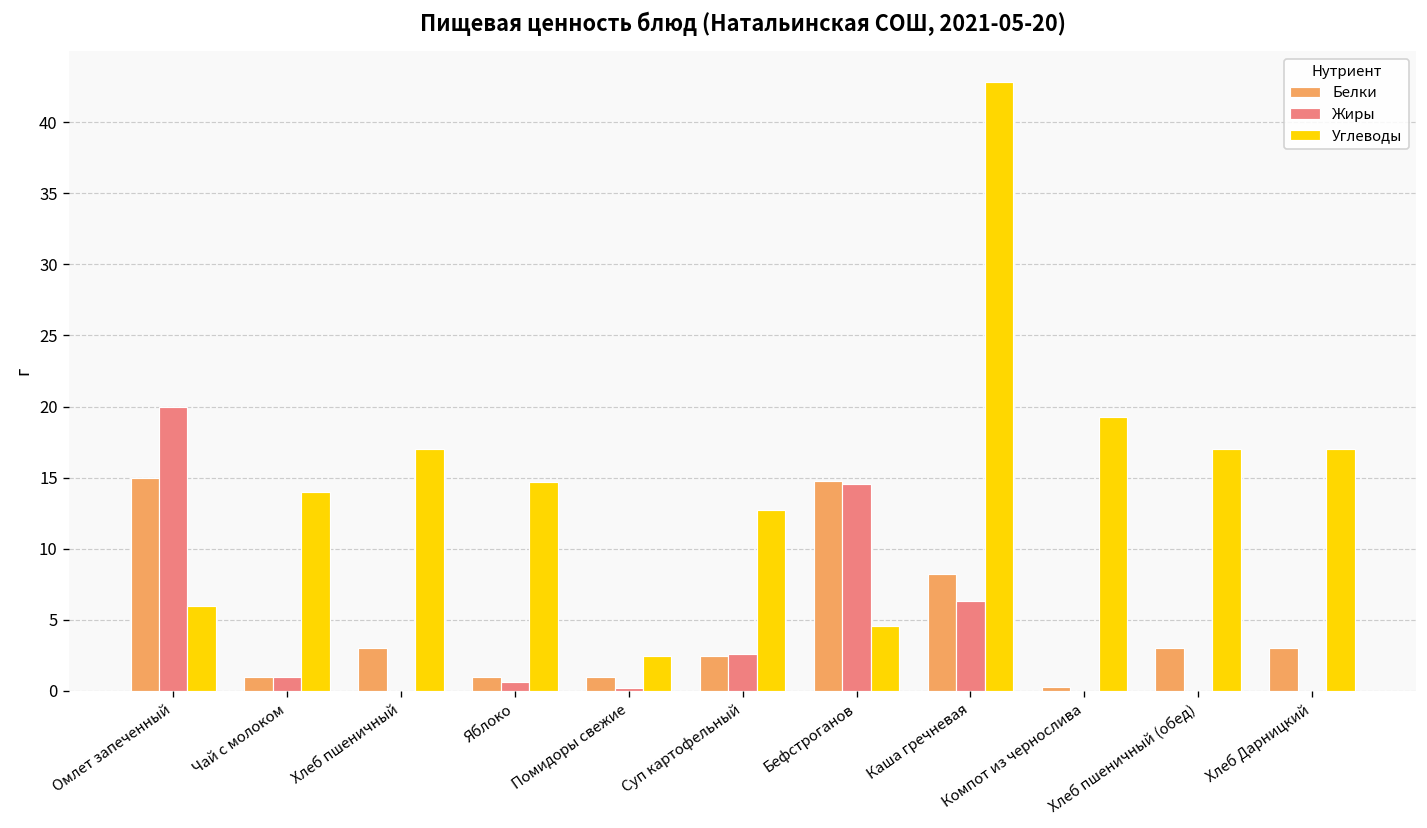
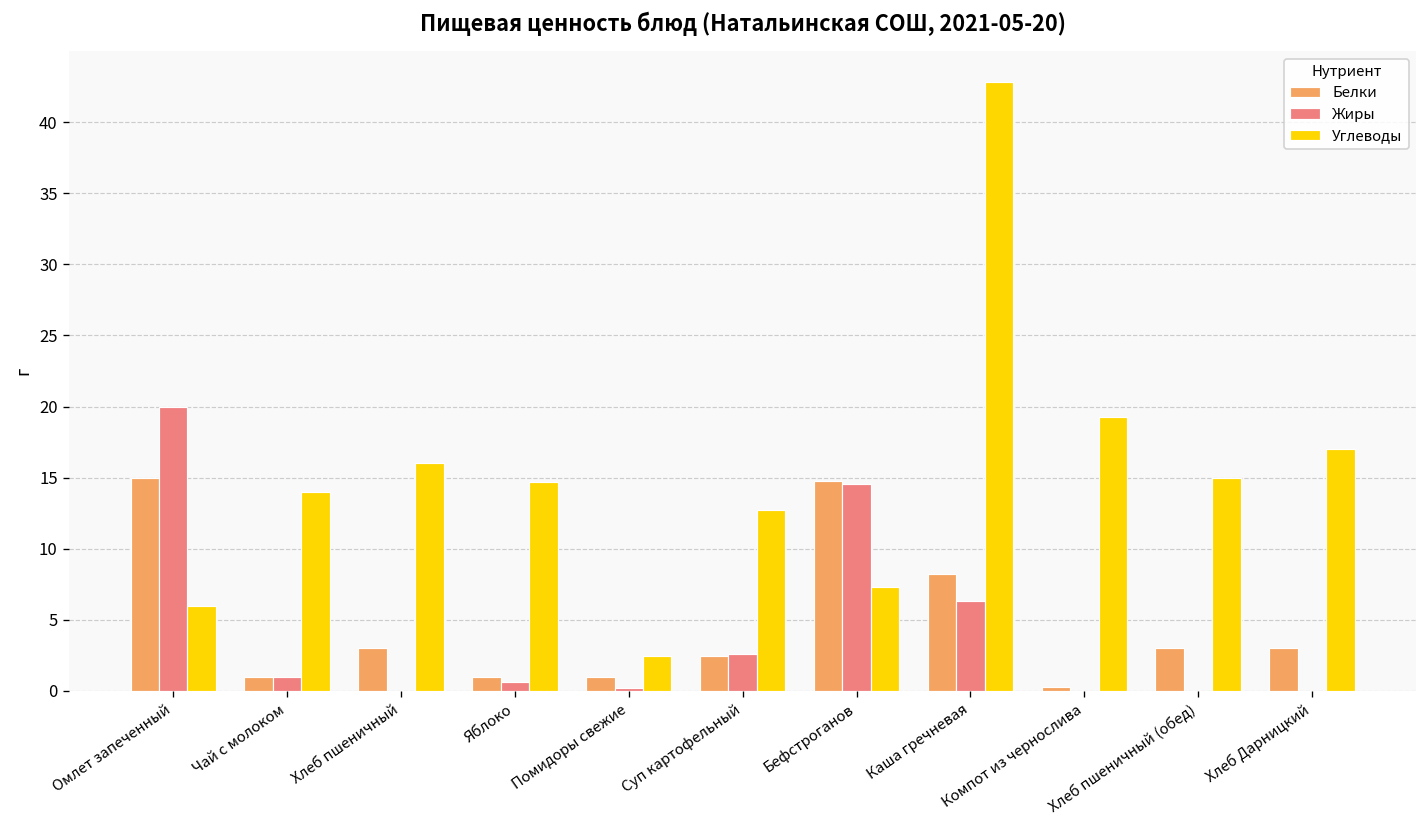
Углеводы, Хлеб пшеничный: 17 -> 16
Углеводы, Бефстроганов: 4.5 -> 7.3
Углеводы, Хлеб пшеничный (обед): 17 -> 15
